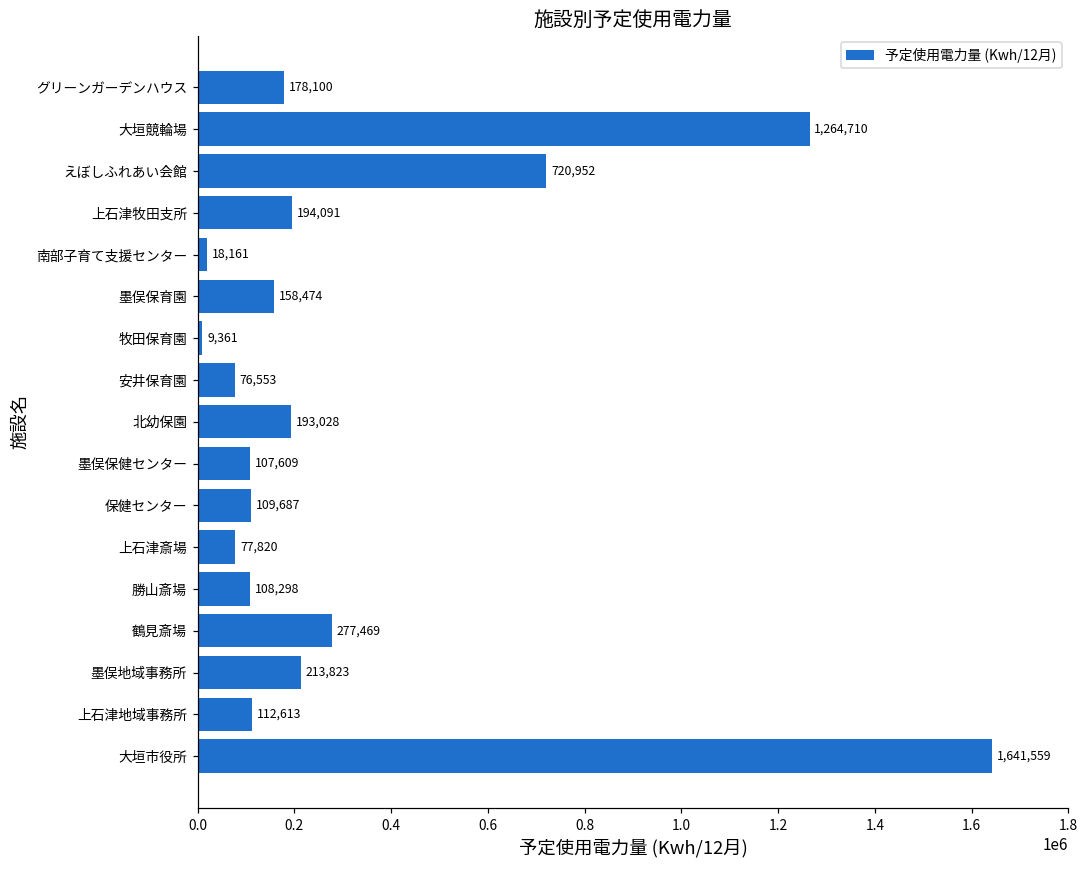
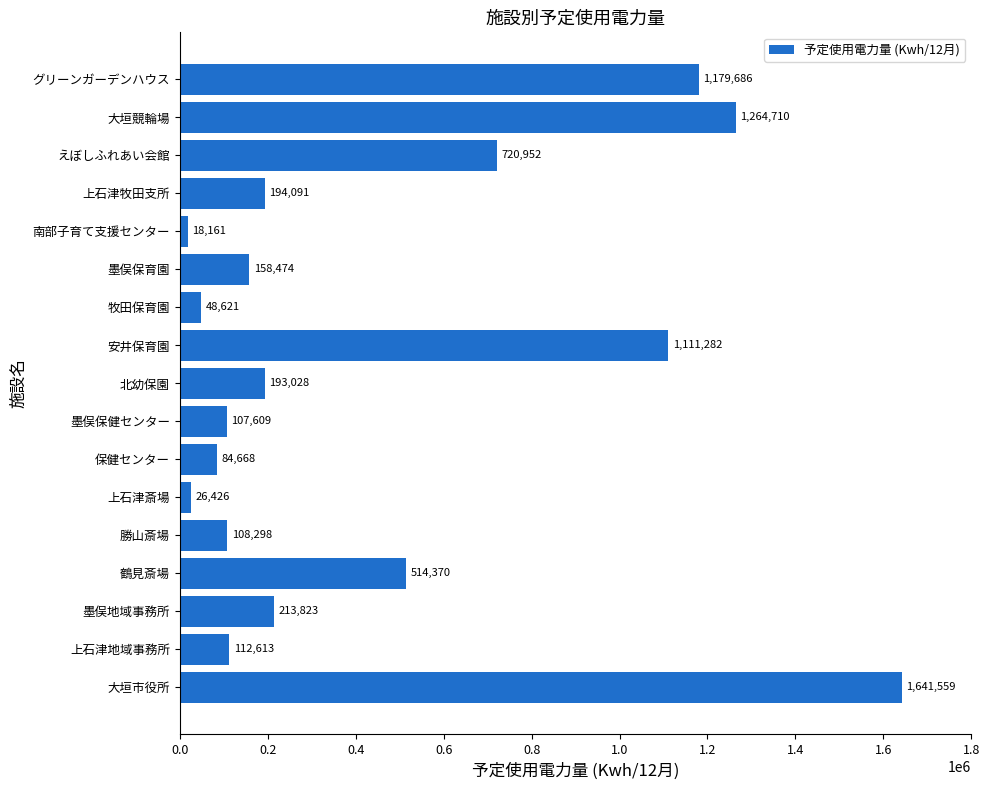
グリーンガーデンハウス: 178,100 -> 1,179,686
牧田保育園: 9,361 -> 48,621
安井保育園: 76,553 -> 1,111,282
保健センター: 109,687 -> 84,668
上石津斎場: 77,820 -> 26,426
鶴見斎場: 277,469 -> 514,370
